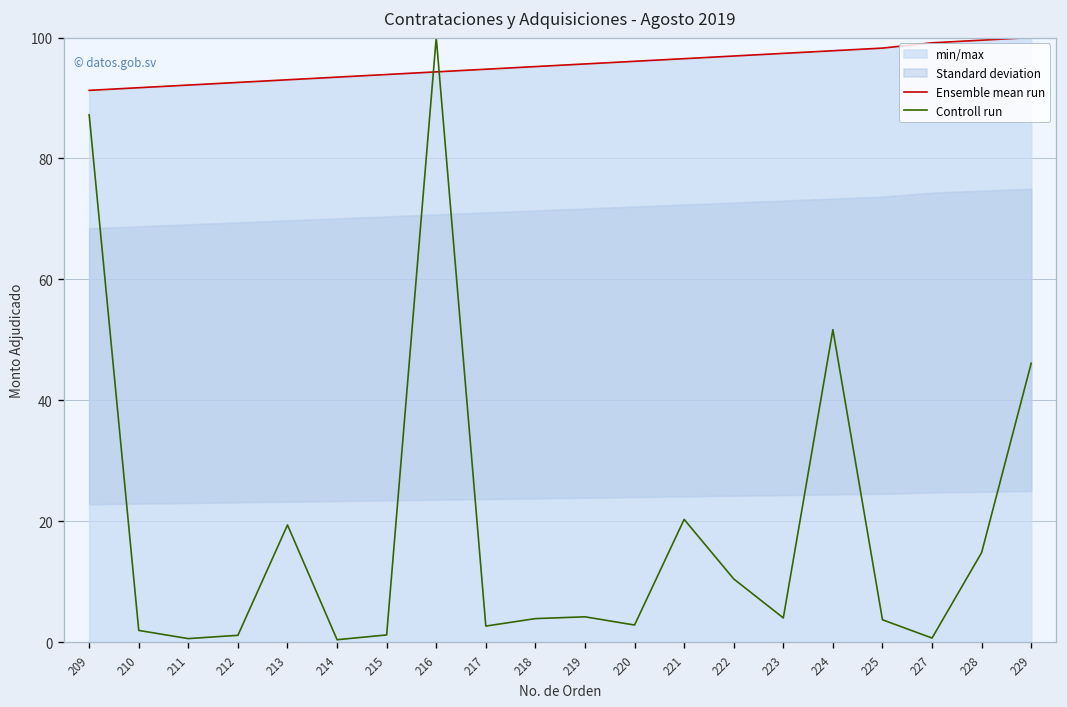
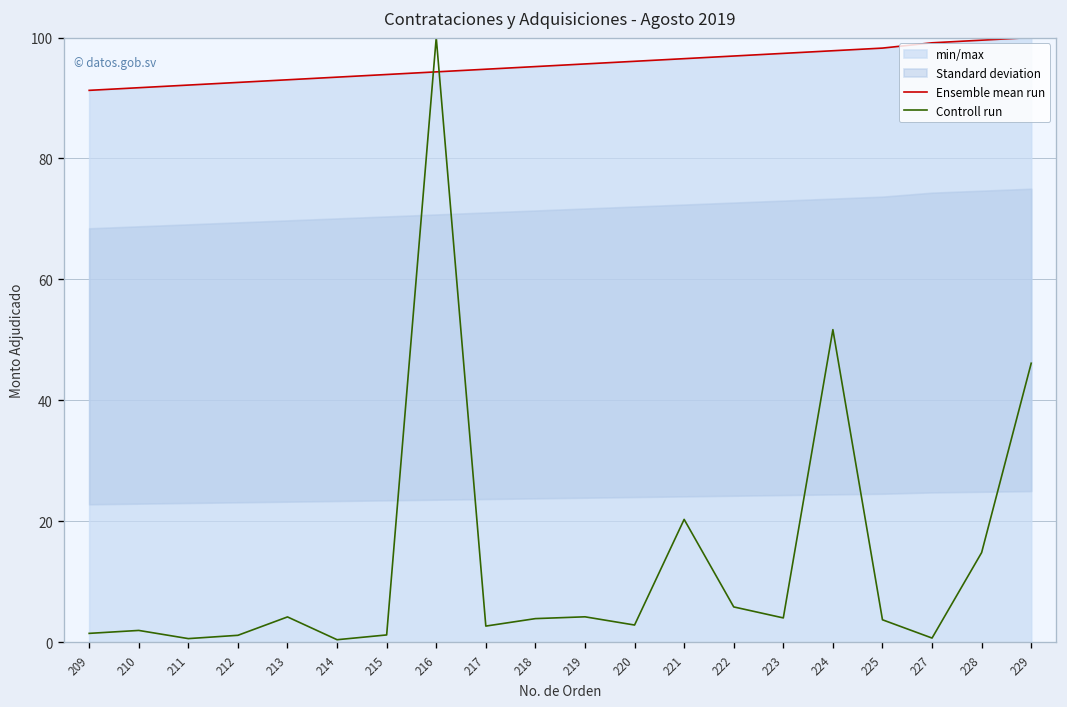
Controll run, 209: 87 -> 1
Controll run, 213: 19 -> 4
Controll run, 222: 10 -> 6
